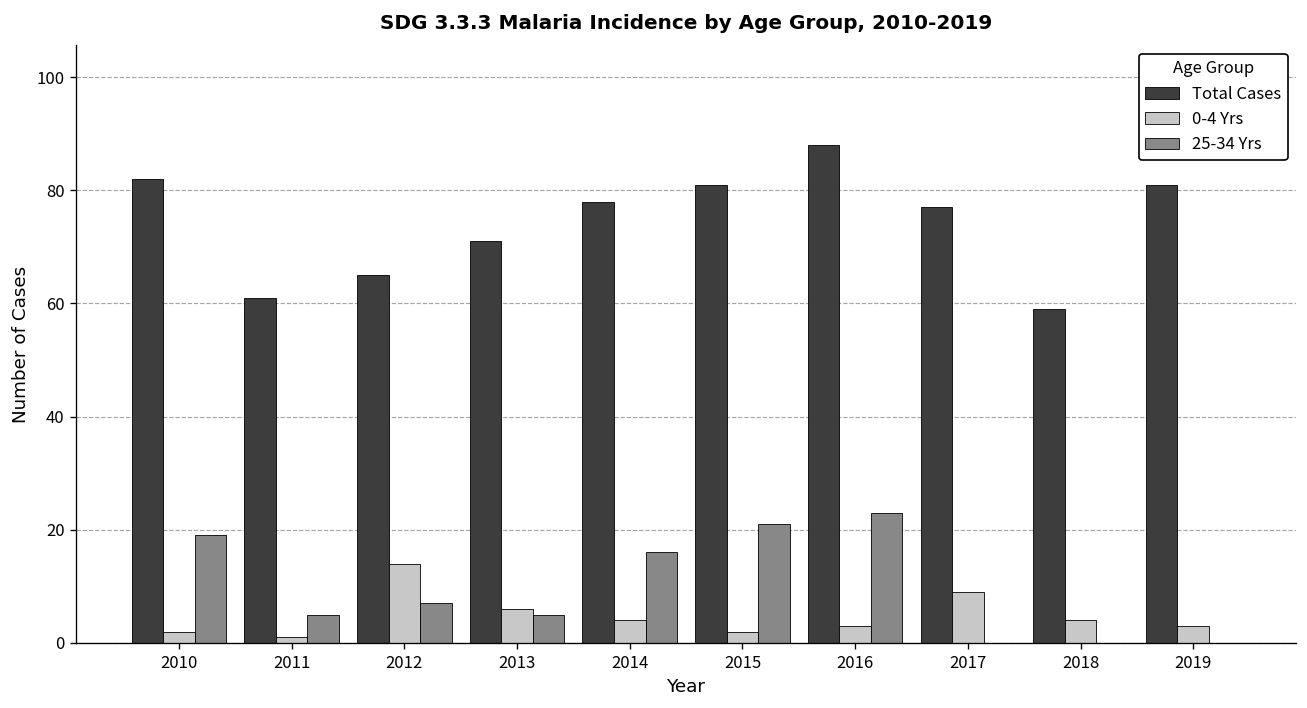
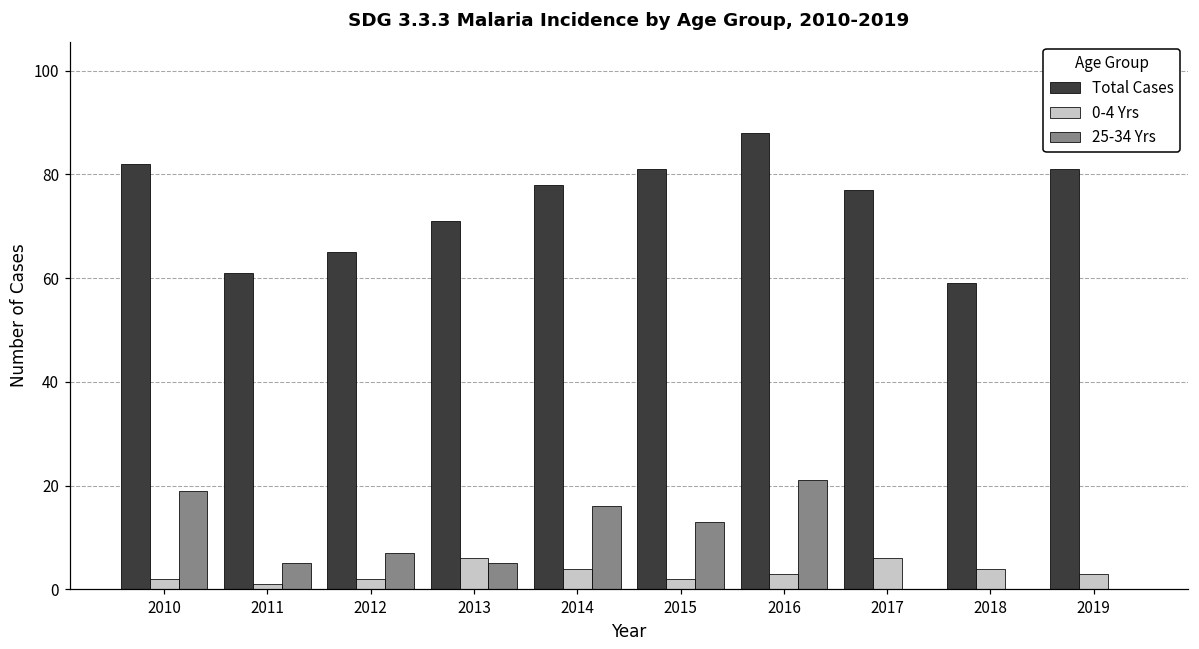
0-4 Yrs, 2012: 14 -> 2
25-34 Yrs, 2015: 21 -> 13
25-34 Yrs, 2016: 23 -> 21
0-4 Yrs, 2017: 9 -> 6
